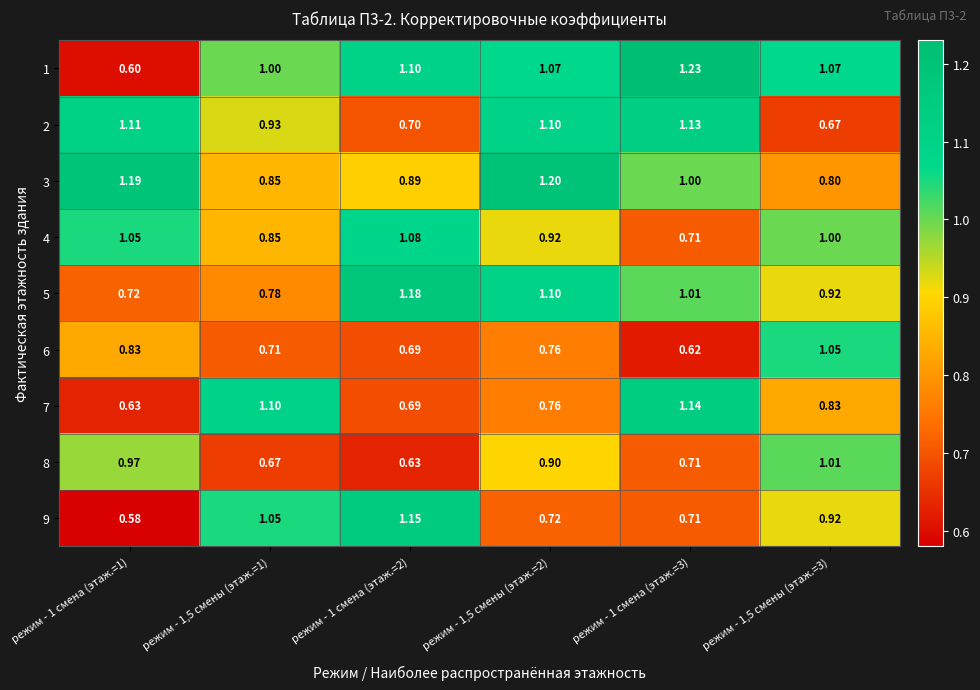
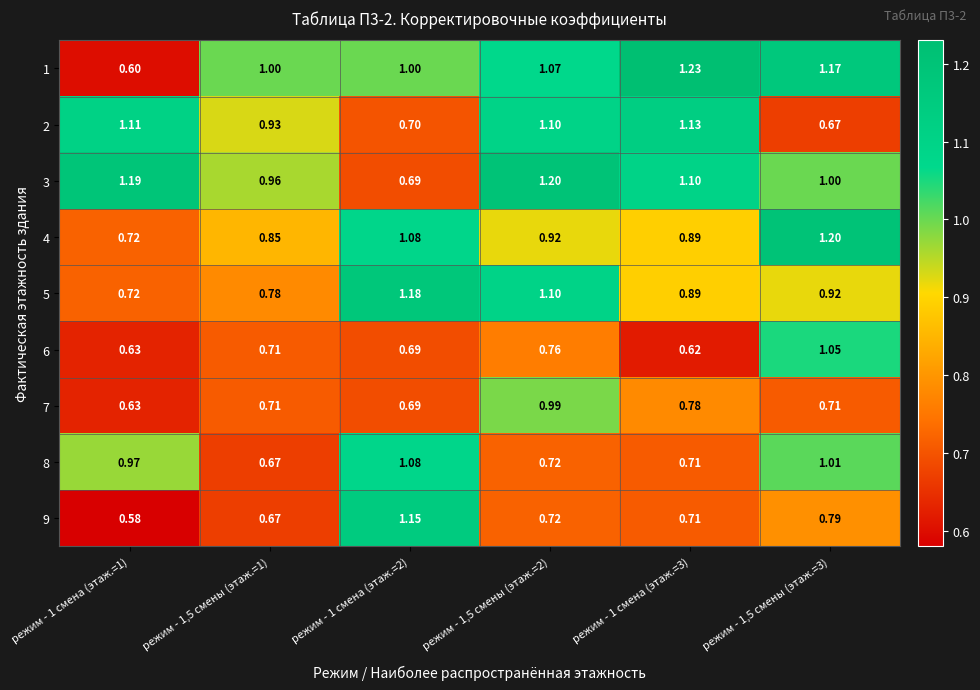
1, режим - 1 смена (этаж.=2): 1.10 -> 1.00
1, режим - 1,5 смены (этаж.=3): 1.07 -> 1.17
3, режим - 1,5 смены (этаж.=1): 0.85 -> 0.96
3, режим - 1 смена (этаж.=2): 0.89 -> 0.69
3, режим - 1 смена (этаж.=3): 1.00 -> 1.10
3, режим - 1,5 смены (этаж.=3): 0.80 -> 1.00
4, режим - 1 смена (этаж.=1): 1.05 -> 0.72
4, режим - 1 смена (этаж.=3): 0.71 -> 0.89
4, режим - 1,5 смены (этаж.=3): 1.00 -> 1.20
5, режим - 1 смена (этаж.=3): 1.01 -> 0.89
6, режим - 1 смена (этаж.=1): 0.83 -> 0.63
7, режим - 1,5 смены (этаж.=1): 1.10 -> 0.71
7, режим - 1,5 смены (этаж.=2): 0.76 -> 0.99
7, режим - 1 смена (этаж.=3): 1.14 -> 0.78
7, режим - 1,5 смены (этаж.=3): 0.83 -> 0.71
8, режим - 1 смена (этаж.=2): 0.63 -> 1.08
8, режим - 1,5 смены (этаж.=2): 0.90 -> 0.72
9, режим - 1,5 смены (этаж.=1): 1.05 -> 0.67
9, режим - 1,5 смены (этаж.=3): 0.92 -> 0.79
